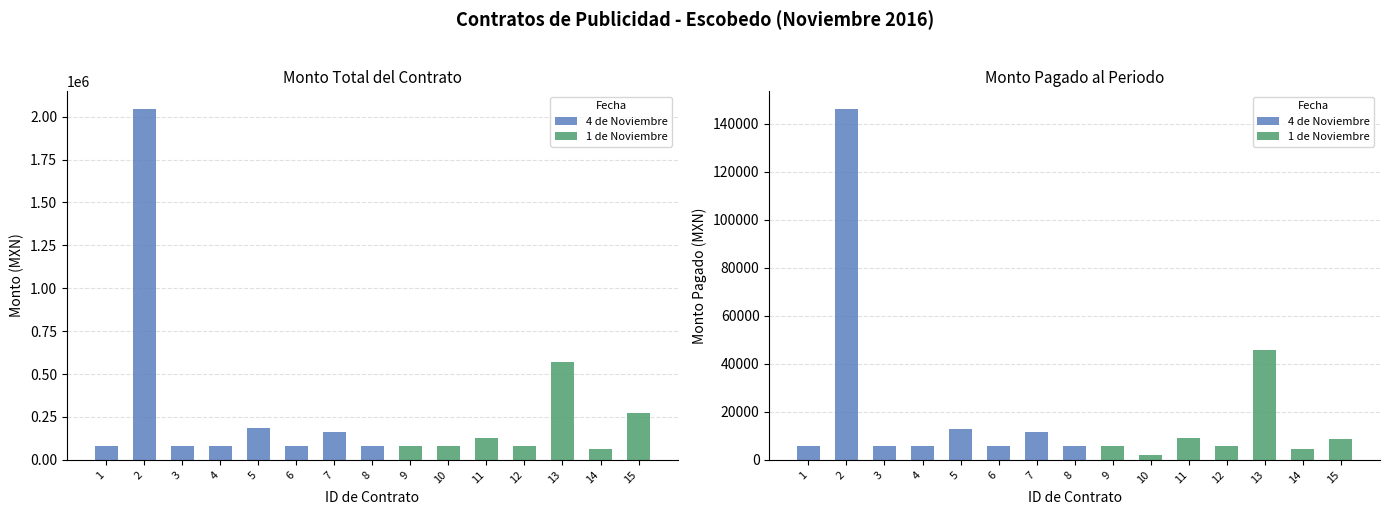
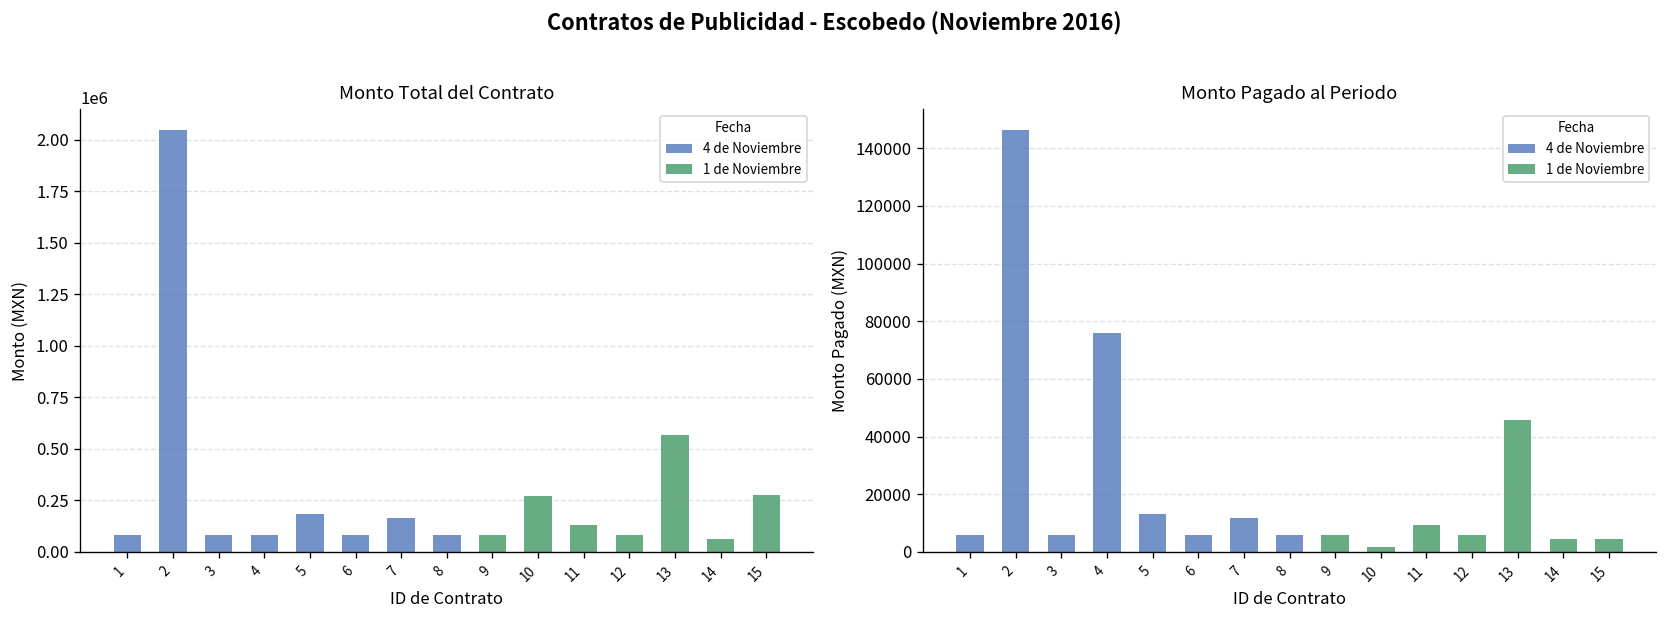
Monto Total del Contrato, 1 de Noviembre, 10: 80000 -> 270000
Monto Pagado al Periodo, 4 de Noviembre, 4: 6000 -> 76000
Monto Pagado al Periodo, 1 de Noviembre, 15: 9000 -> 5000
